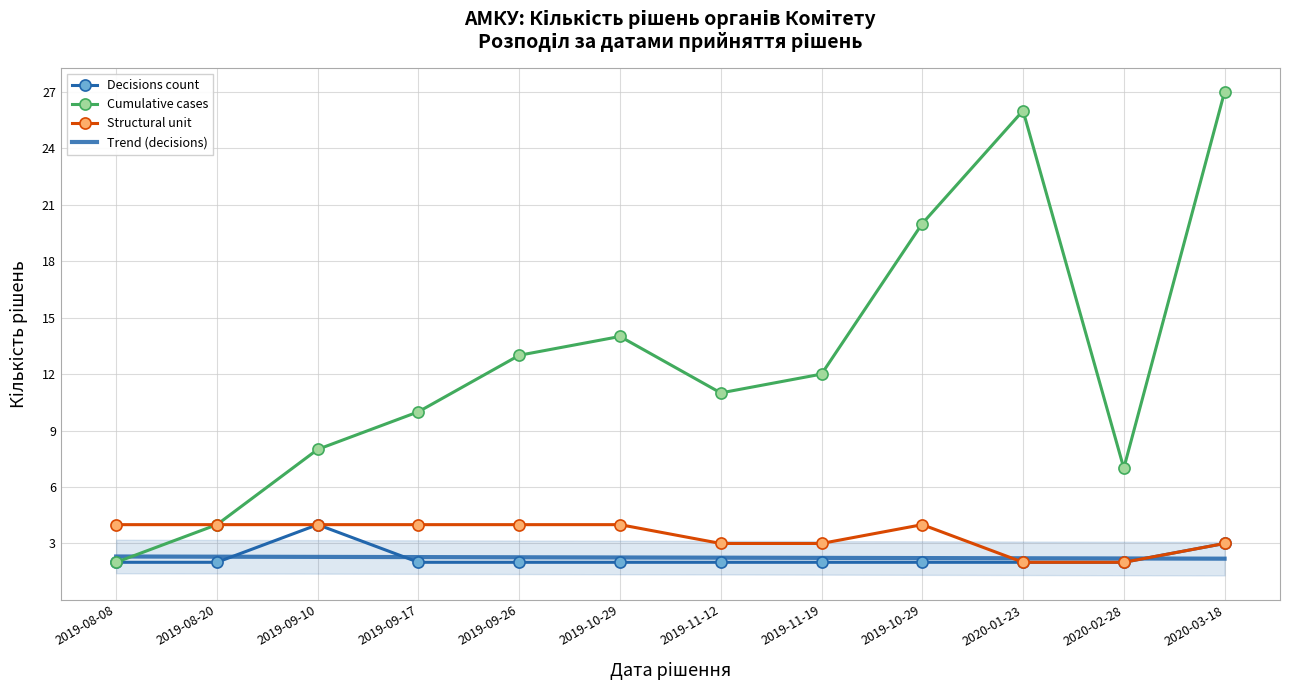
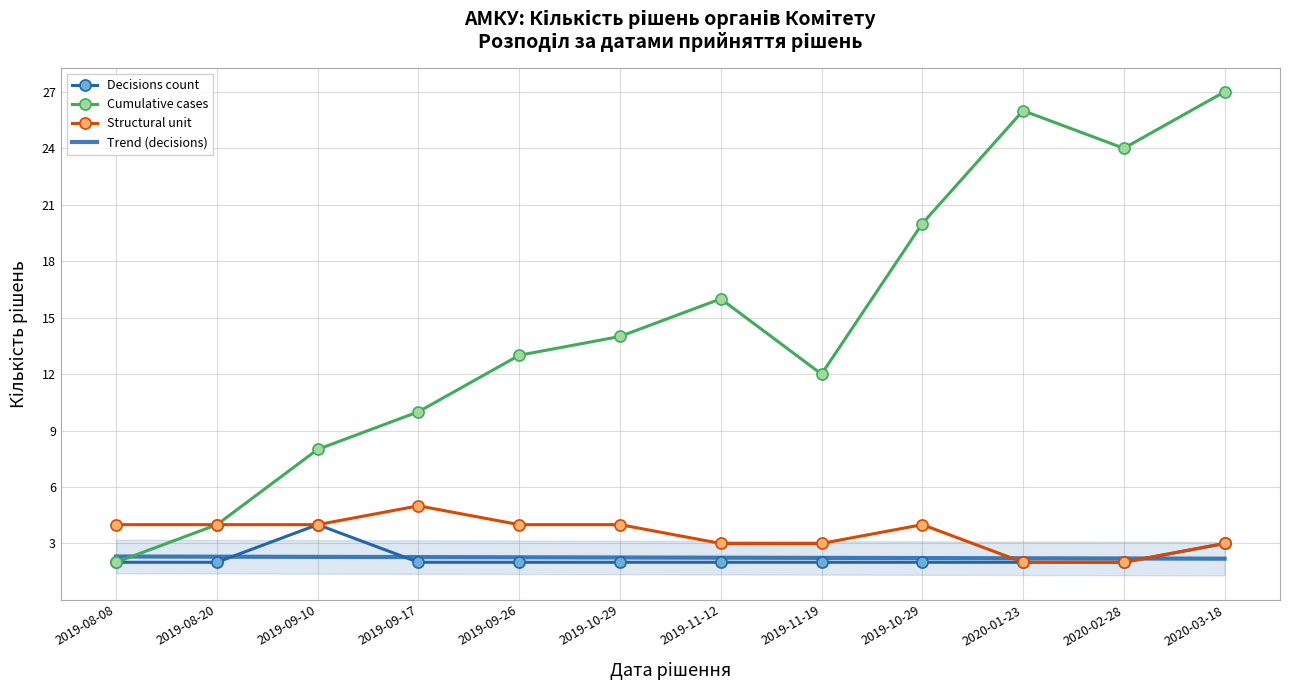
Structural unit, 2019-09-17: 4 -> 5
Cumulative cases, 2019-11-12: 11 -> 16
Cumulative cases, 2020-02-28: 7 -> 24
